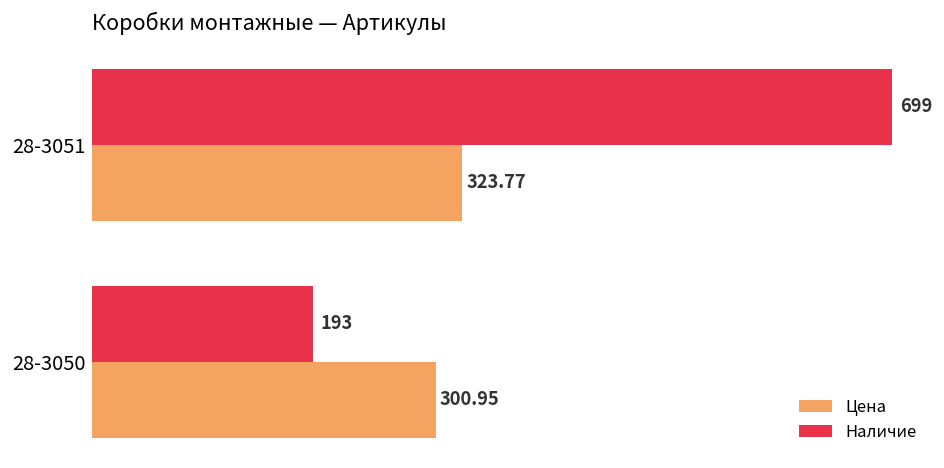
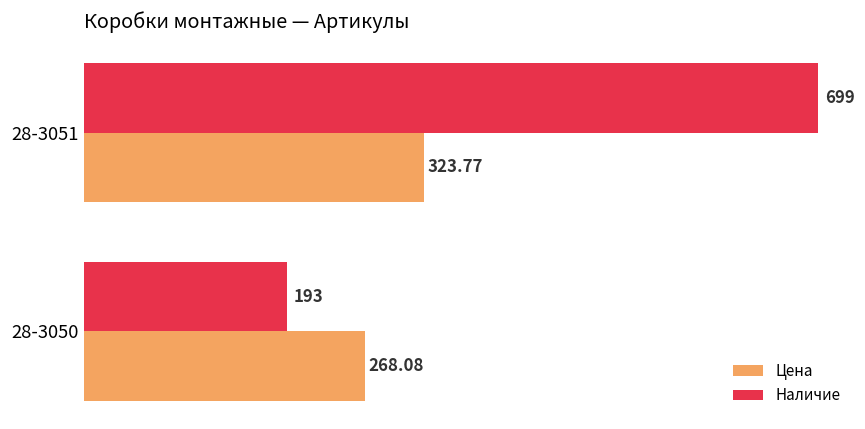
Цена, 28-3050: 300.95 -> 268.08
